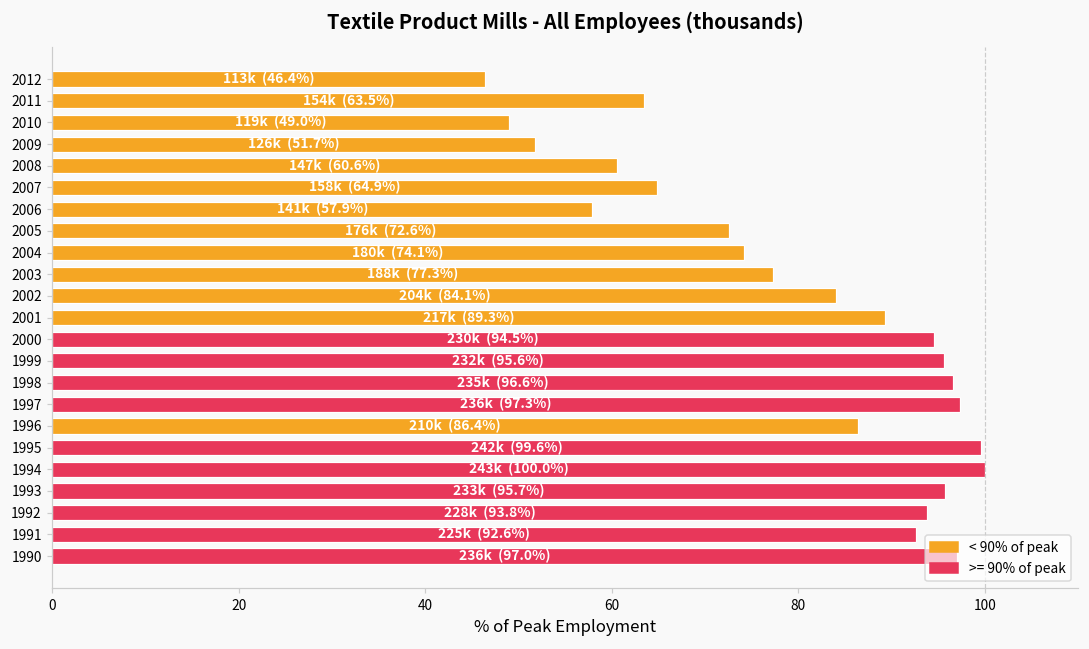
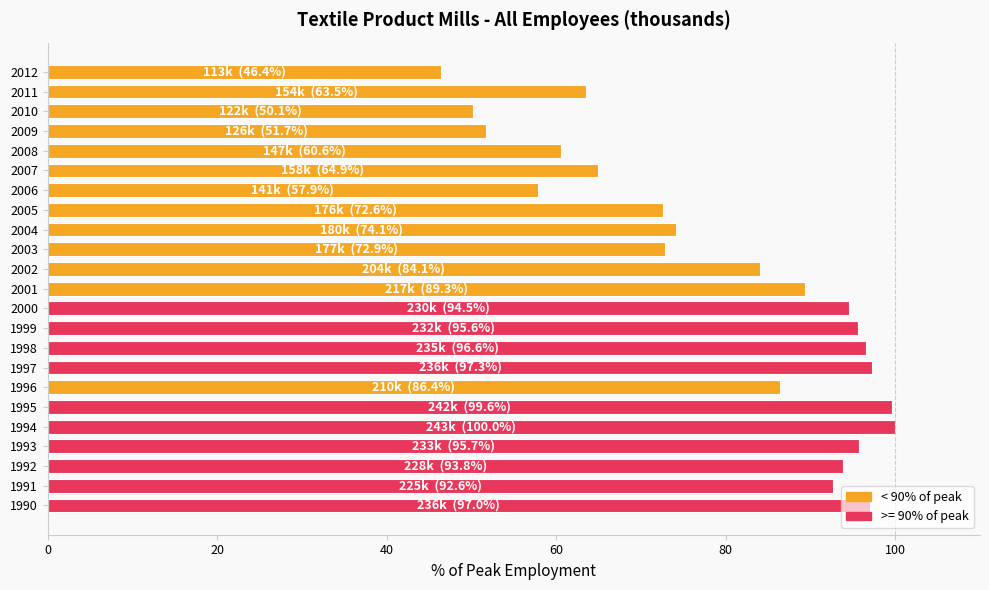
2010: 119k (49.0%) -> 122k (50.1%)
2003: 188k (77.3%) -> 177k (72.9%)
